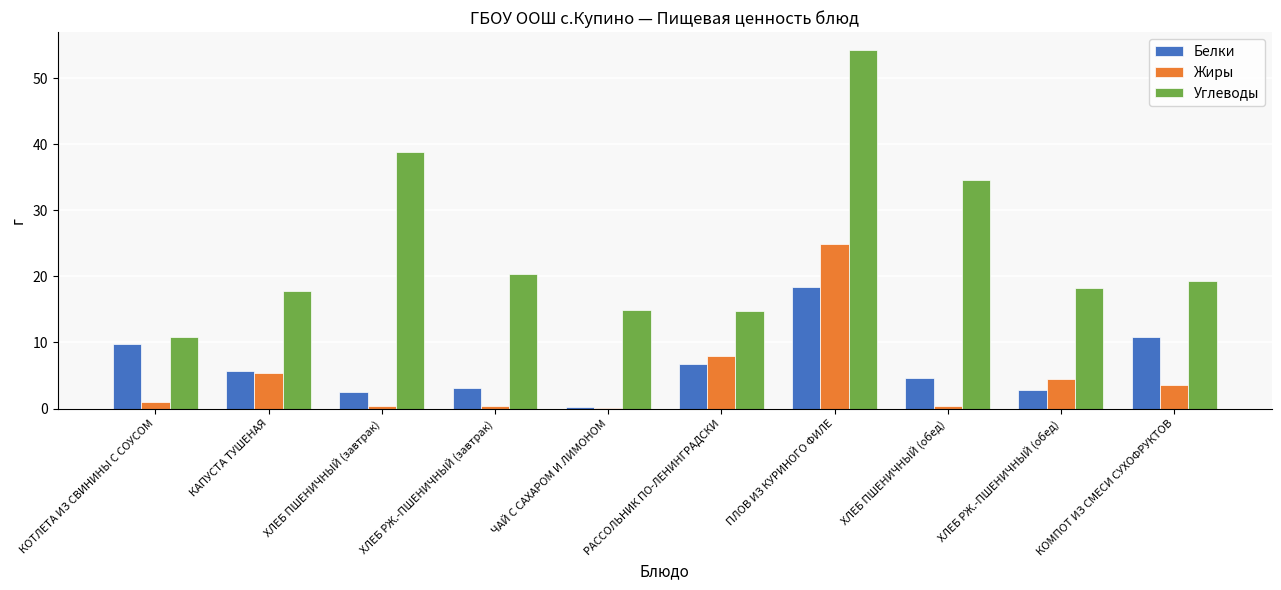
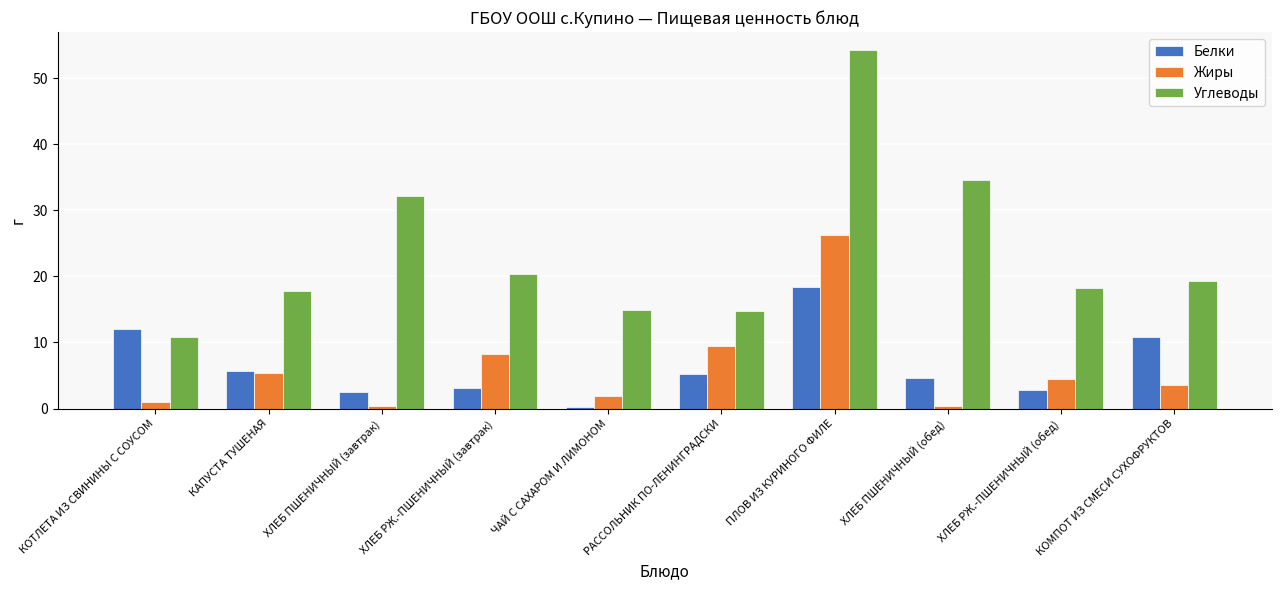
Белки, КОТЛЕТА ИЗ СВИНИНЫ С СОУСОМ: 10 -> 12
Углеводы, ХЛЕБ ПШЕНИЧНЫЙ (завтрак): 39 -> 32
Жиры, ХЛЕБ РЖ.-ПШЕНИЧНЫЙ (завтрак): 0 -> 8
Жиры, ЧАЙ С САХАРОМ И ЛИМОНОМ: 0 -> 2
Белки, РАССОЛЬНИК ПО-ЛЕНИНГРАДСКИ: 7 -> 5
Жиры, РАССОЛЬНИК ПО-ЛЕНИНГРАДСКИ: 8 -> 9
Жиры, ПЛОВ ИЗ КУРИНОГО ФИЛЕ: 25 -> 26
